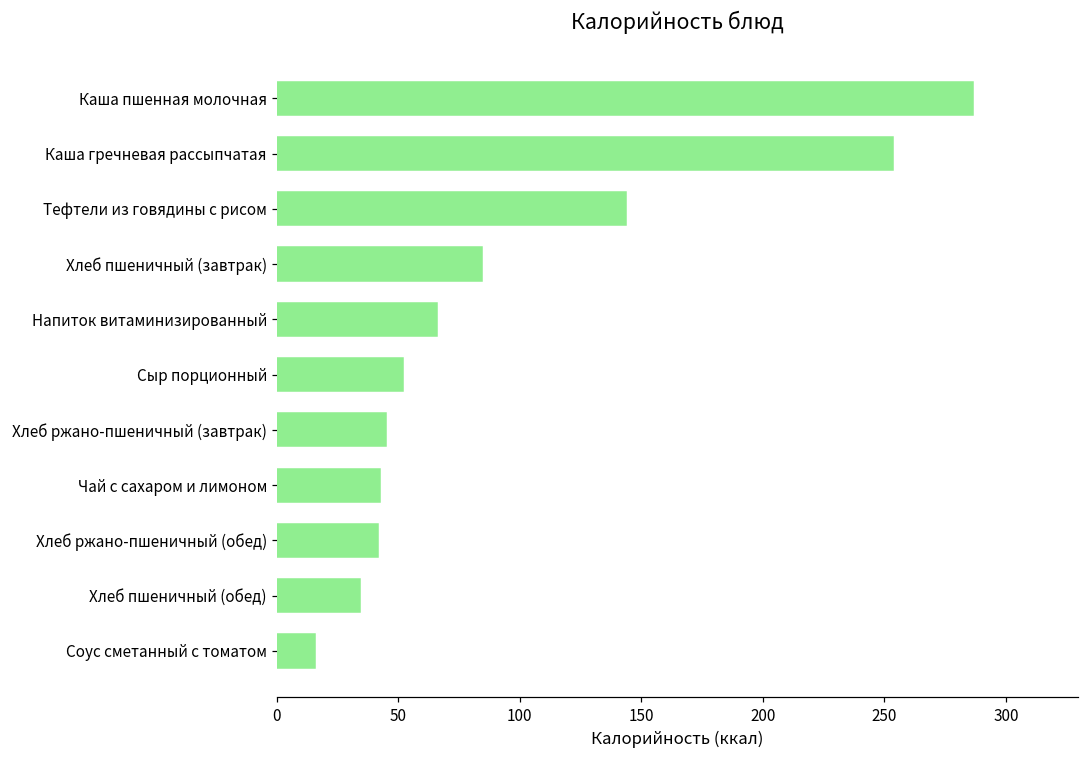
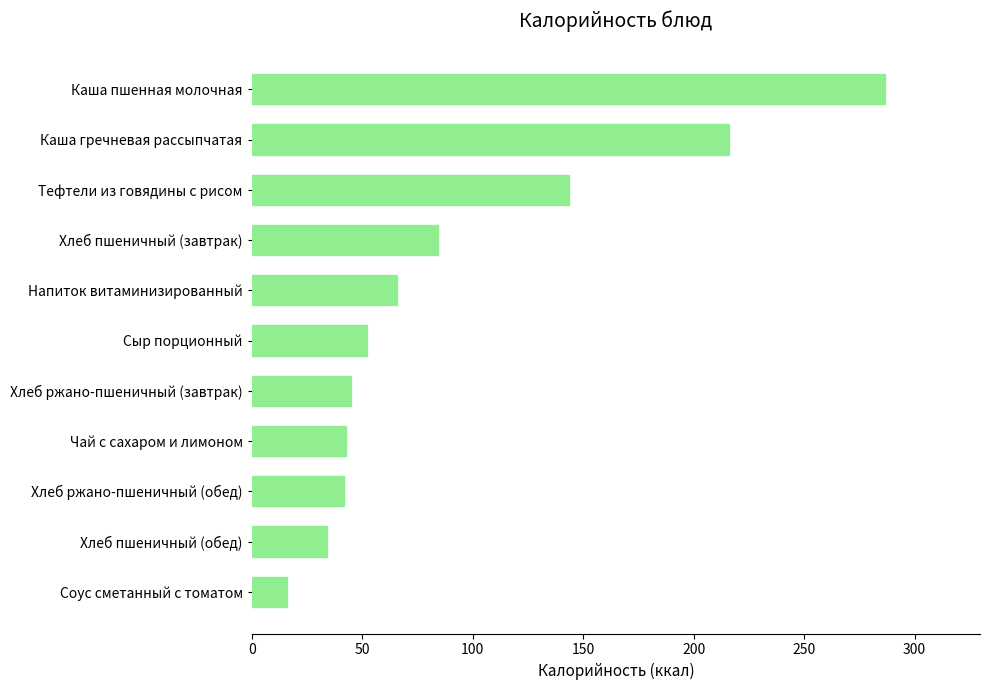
Каша гречневая рассыпчатая: 254 -> 216
